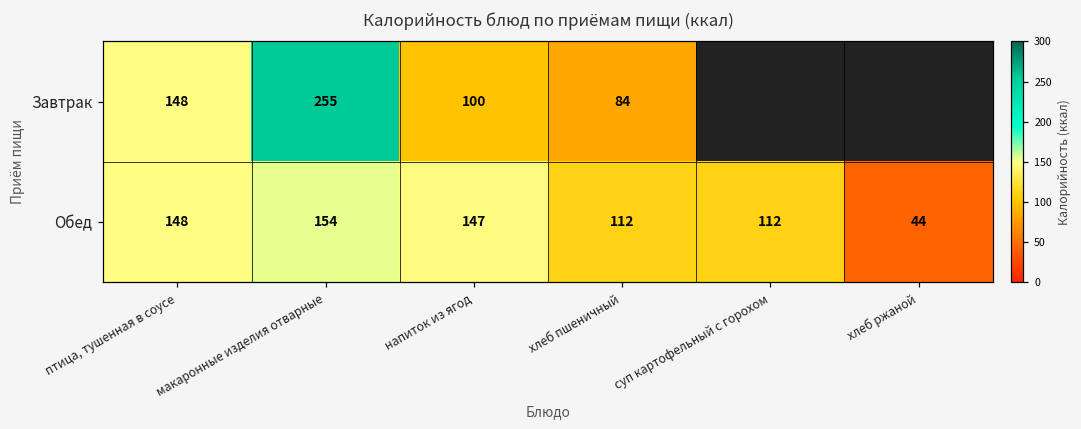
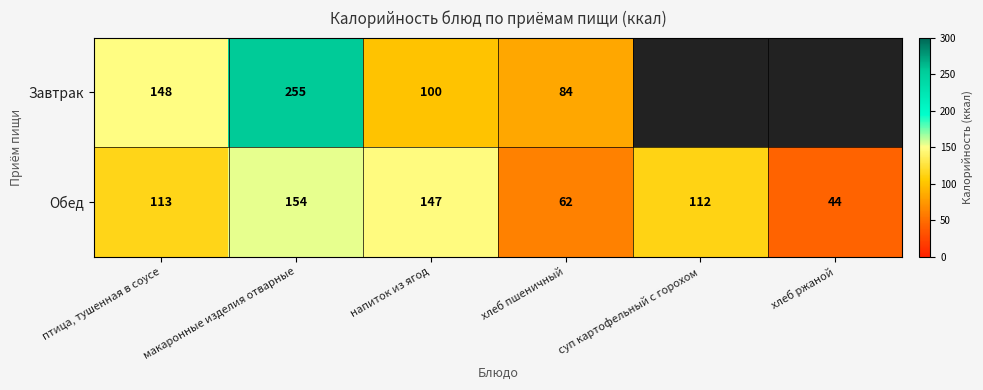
Обед, птица, тушенная в соусе: 148 -> 113
Обед, хлеб пшеничный: 112 -> 62
